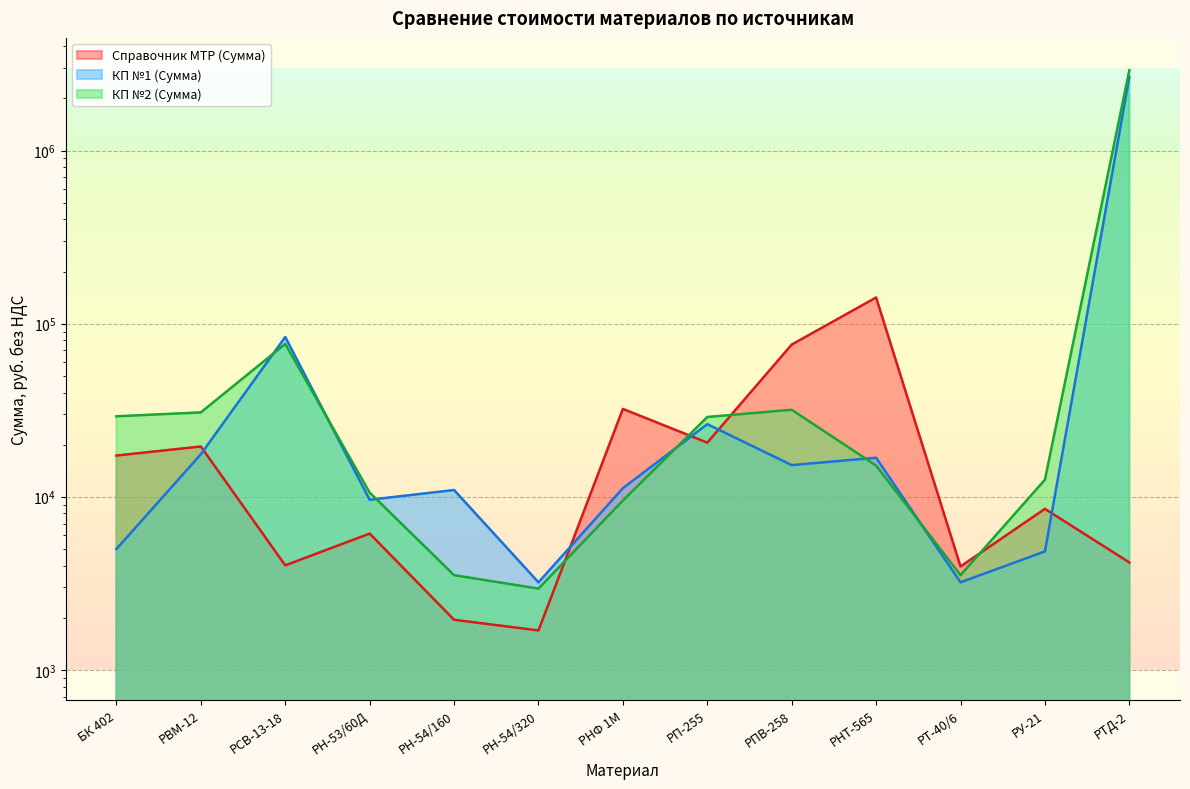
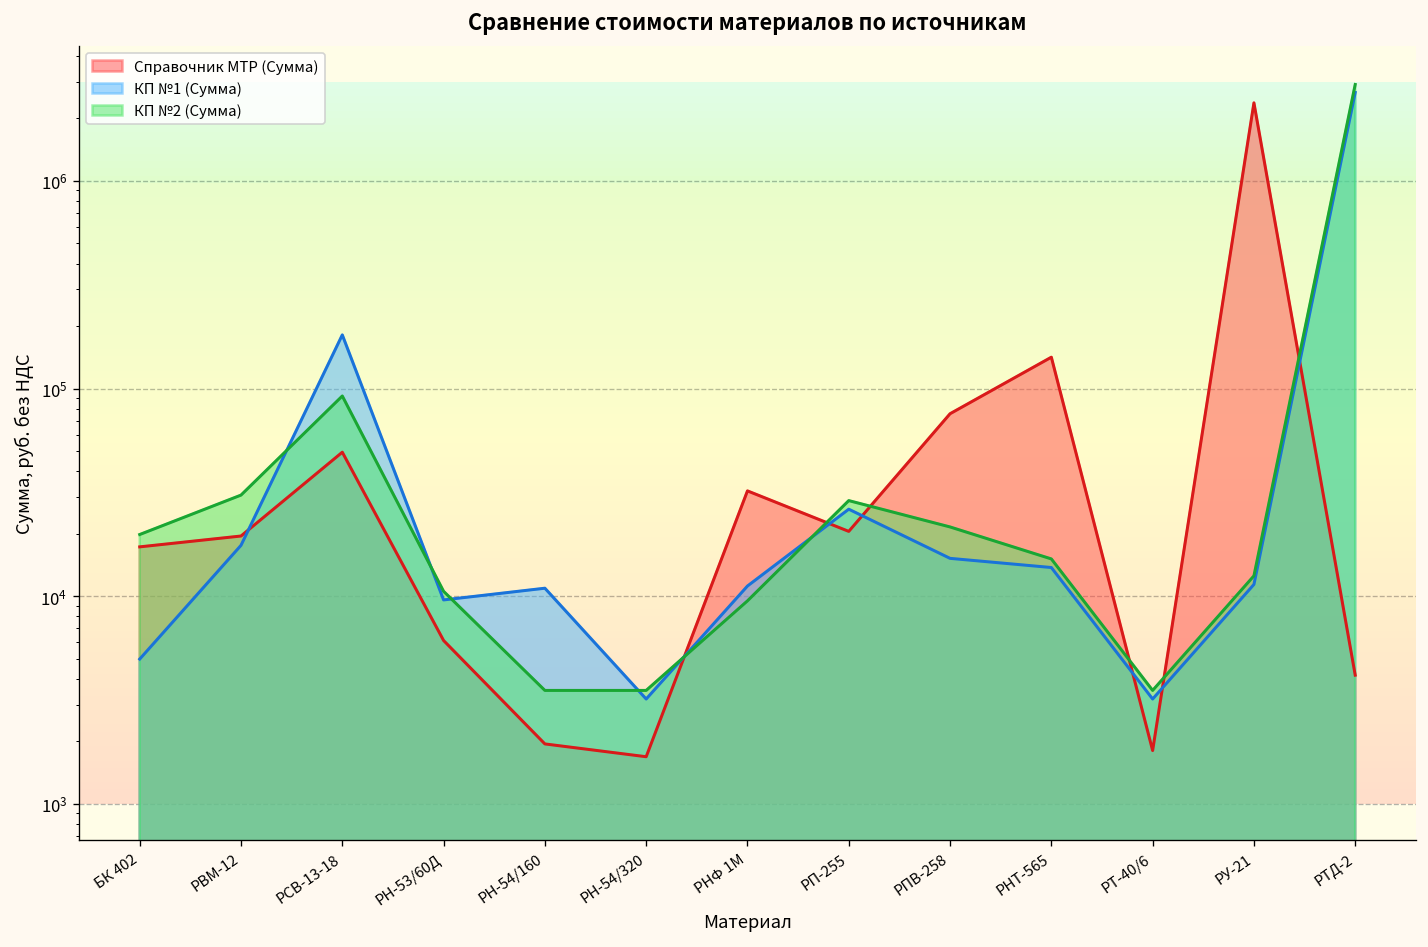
КП №2 (Сумма), БК 402: 29000 -> 20000
Справочник МТР (Сумма), РСВ-13-18: 4000 -> 49000
КП №1 (Сумма), РСВ-13-18: 80000 -> 180000
КП №2 (Сумма), РСВ-13-18: 80000 -> 90000
КП №2 (Сумма), РН-54/320: 2900 -> 3500
КП №2 (Сумма), РПВ-258: 32000 -> 22000
КП №1 (Сумма), РНТ-565: 17000 -> 14000
Справочник МТР (Сумма), РТ-40/6: 4000 -> 1800
Справочник МТР (Сумма), РУ-21: 9000 -> 2400000
КП №1 (Сумма), РУ-21: 4800 -> 11000
